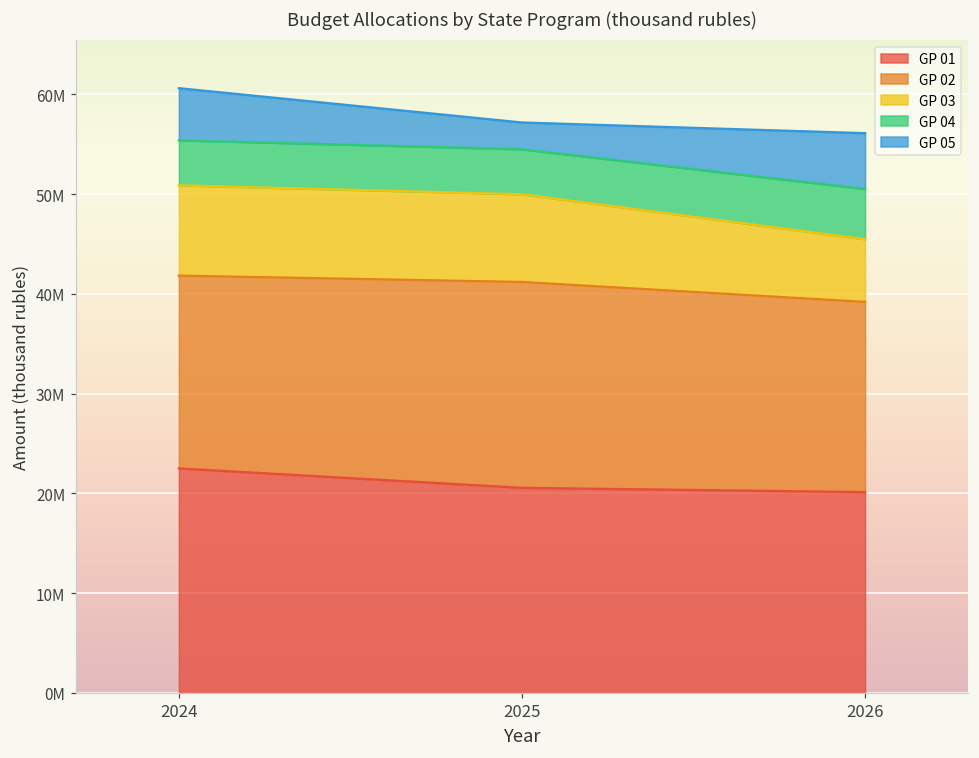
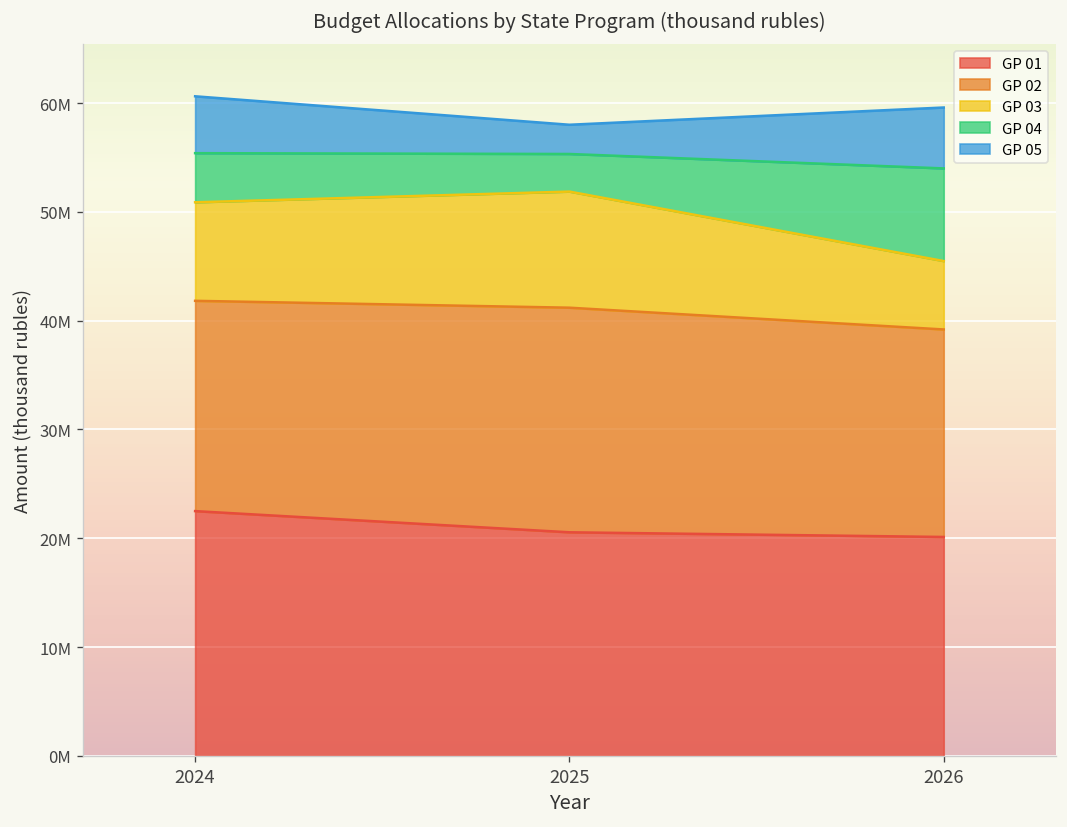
GP 03, 2025: 9000000 -> 11000000
GP 04, 2025: 5000000 -> 3000000
GP 04, 2026: 5000000 -> 9000000
